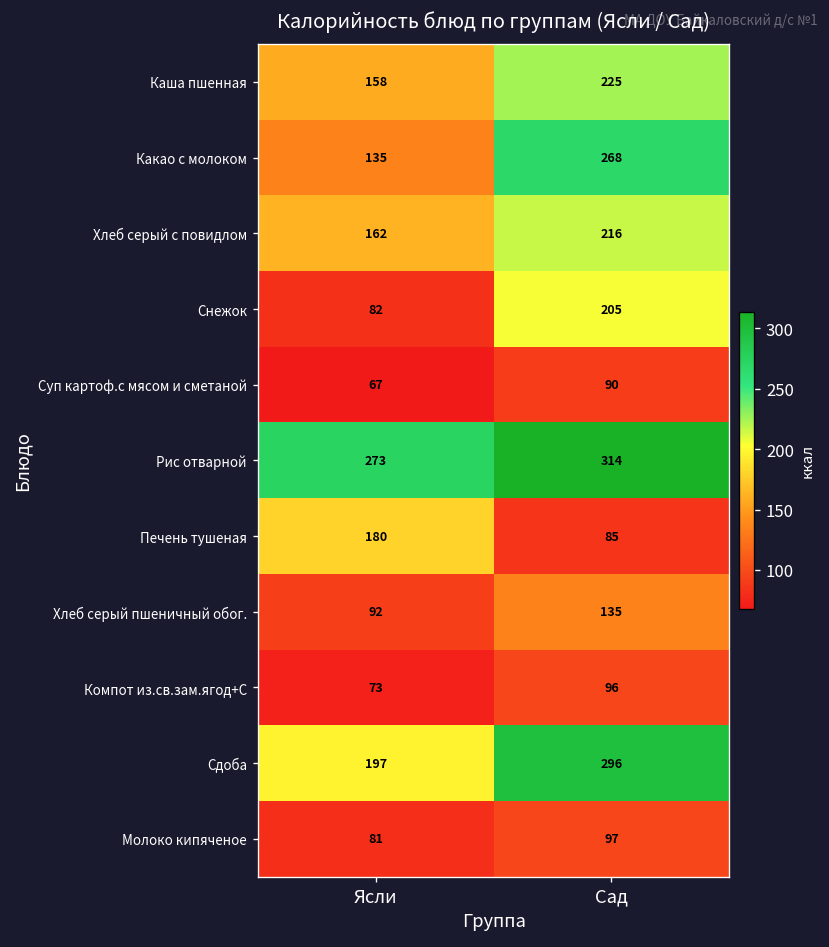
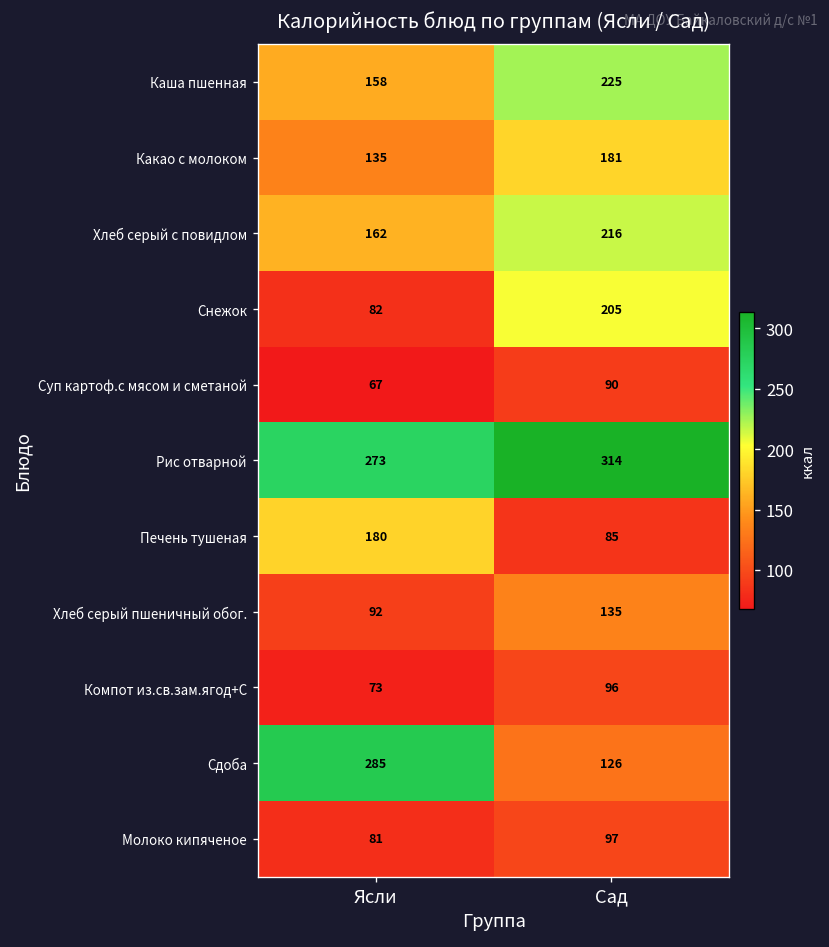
Какао с молоком, Сад: 268 -> 181
Сдоба, Ясли: 197 -> 285
Сдоба, Сад: 296 -> 126
